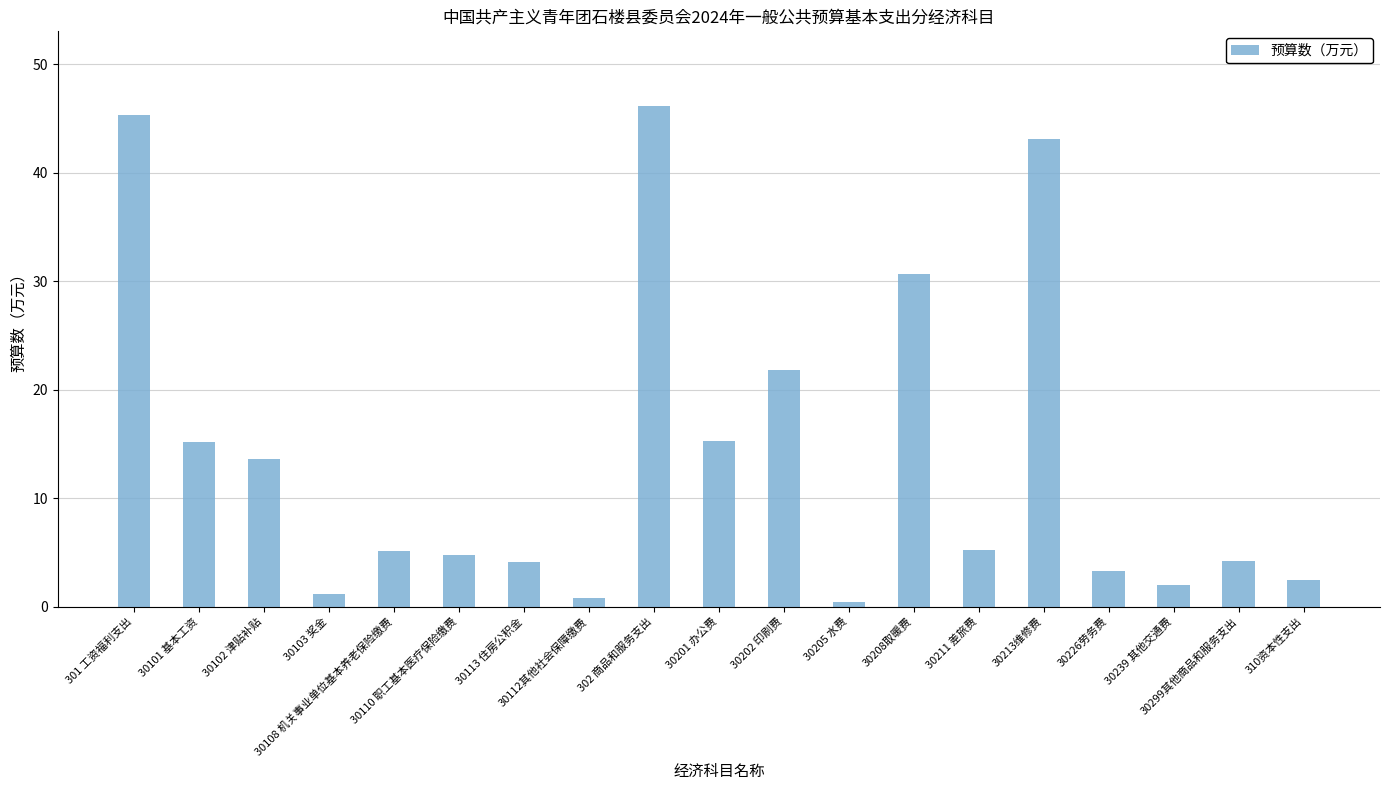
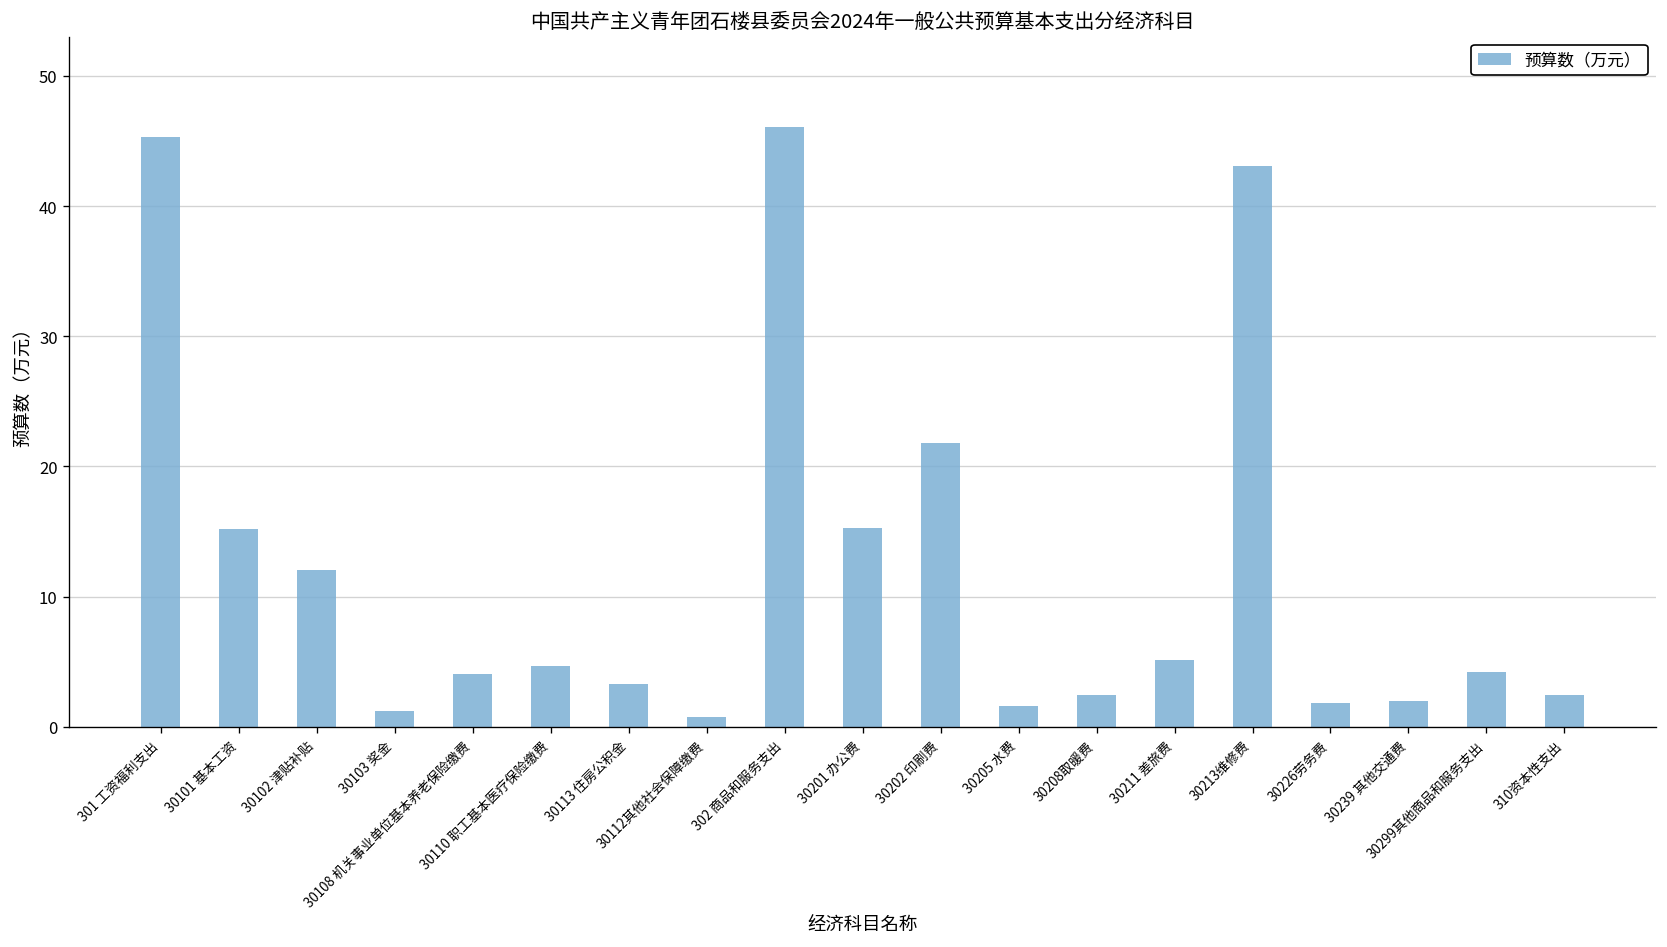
30102 津贴补贴: 13.6 -> 12.1
30108 机关事业单位基本养老保险缴费: 5.1 -> 4.1
30113 住房公积金: 4.1 -> 3.3
30205 水费: 0.4 -> 1.6
30208取暖费: 30.7 -> 2.5
30226劳务费: 3.3 -> 1.8
